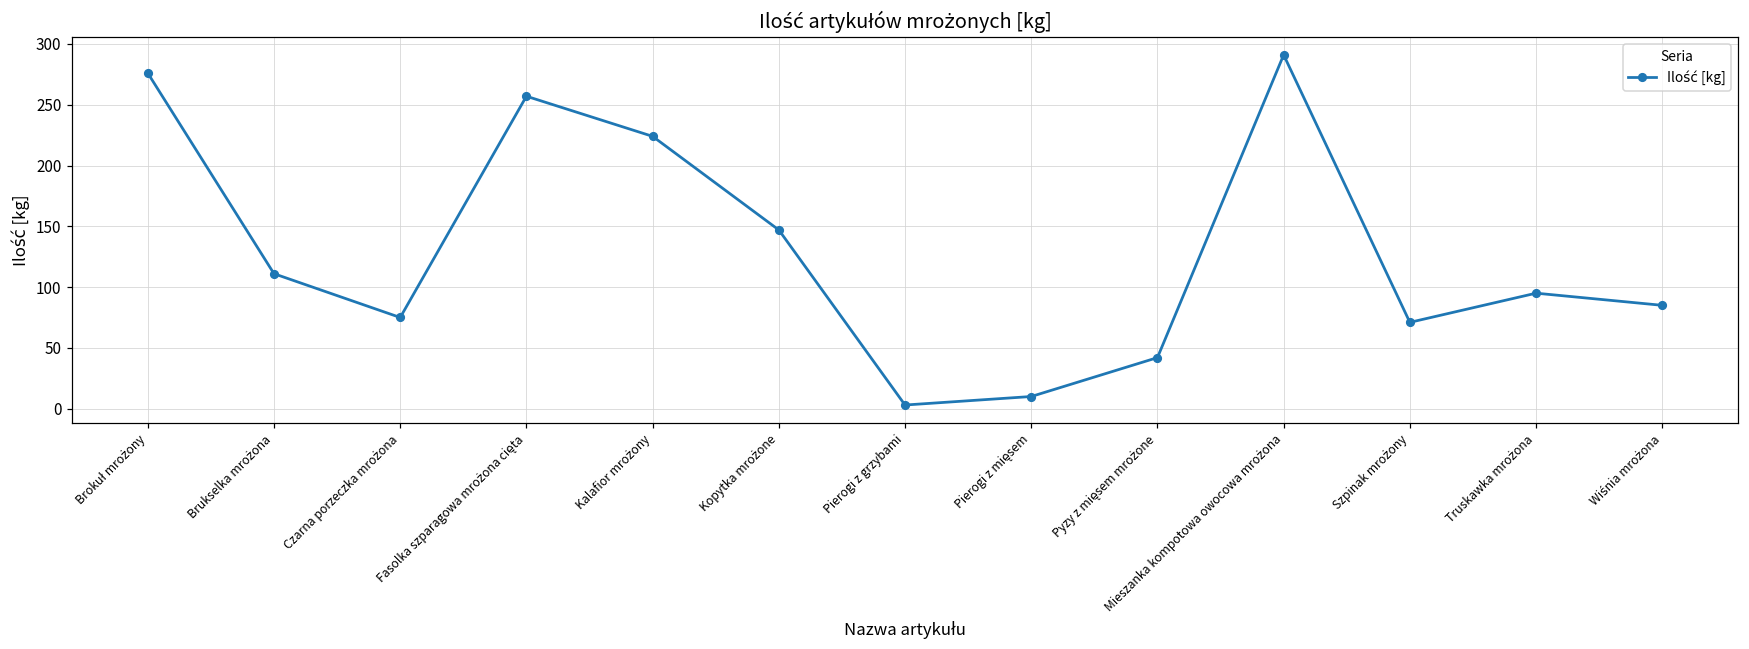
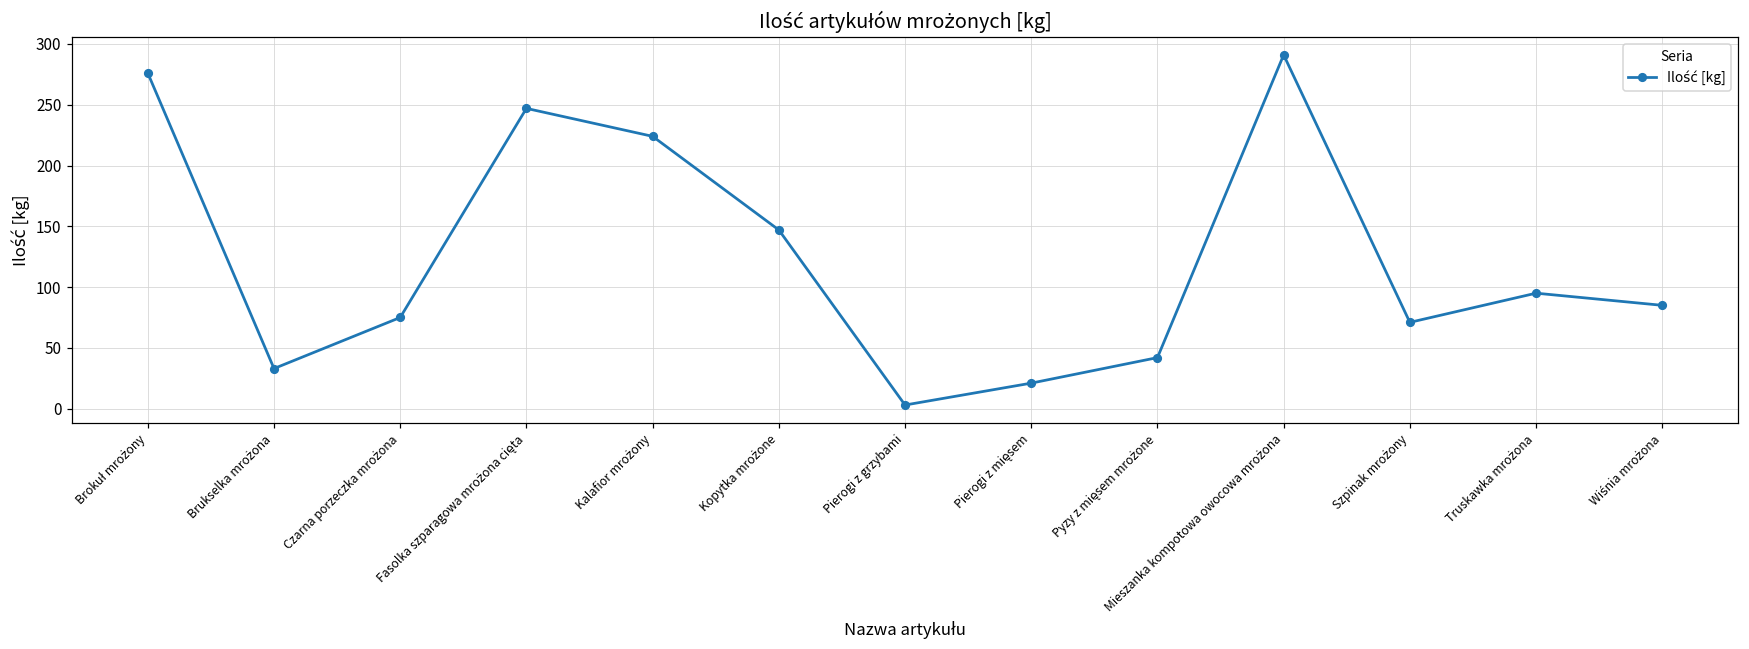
Brukselka mrożona: 111 -> 33
Fasolka szparagowa mrożona cięta: 257 -> 247
Pierogi z mięsem: 10 -> 21
